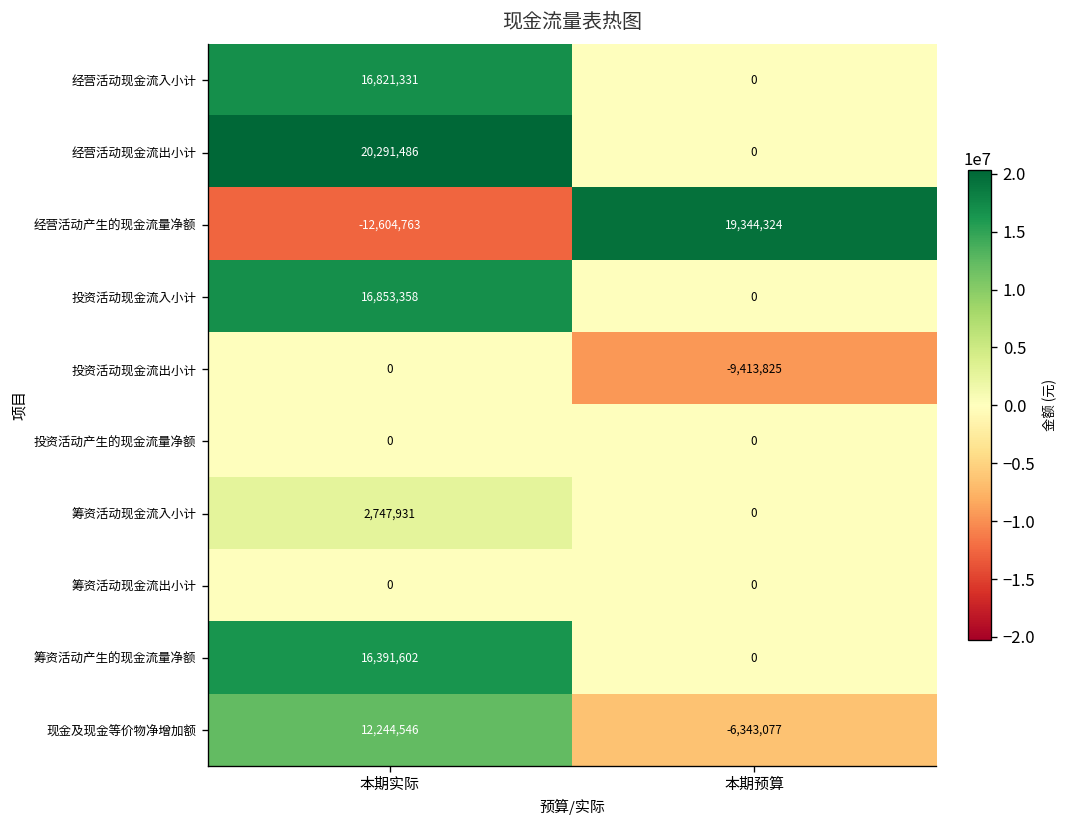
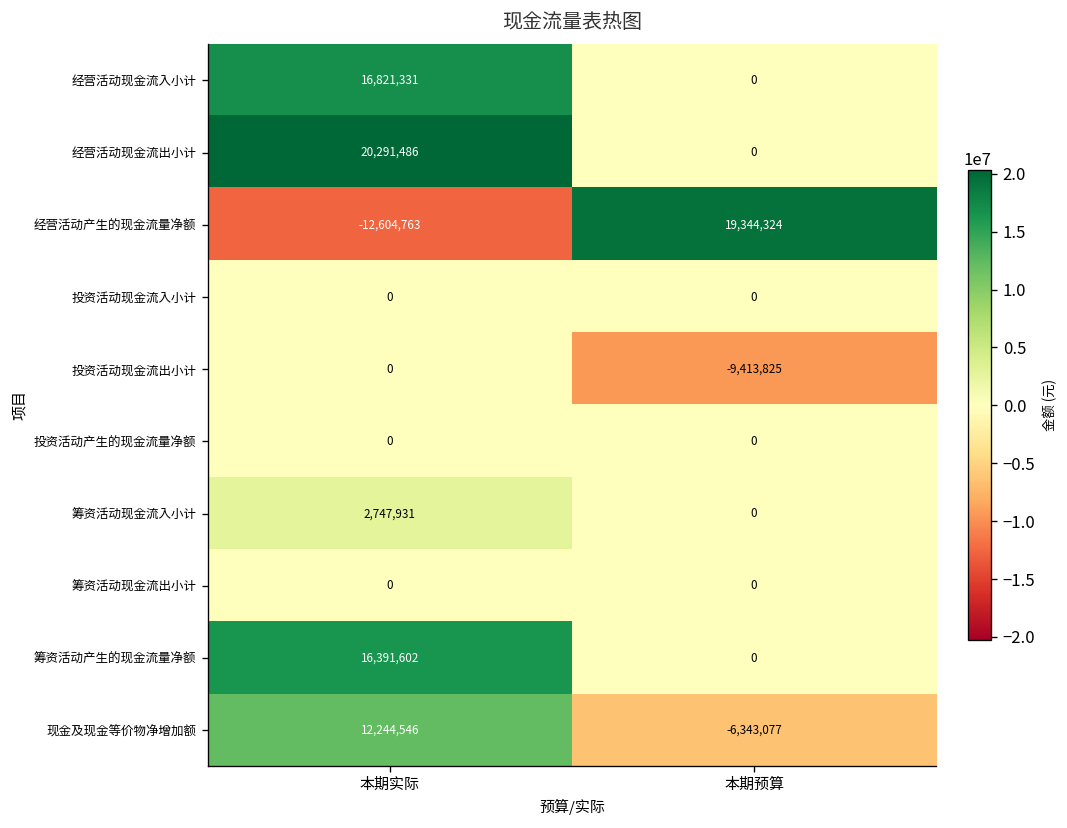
投资活动现金流入小计, 本期实际: 16,853,358 -> 0
